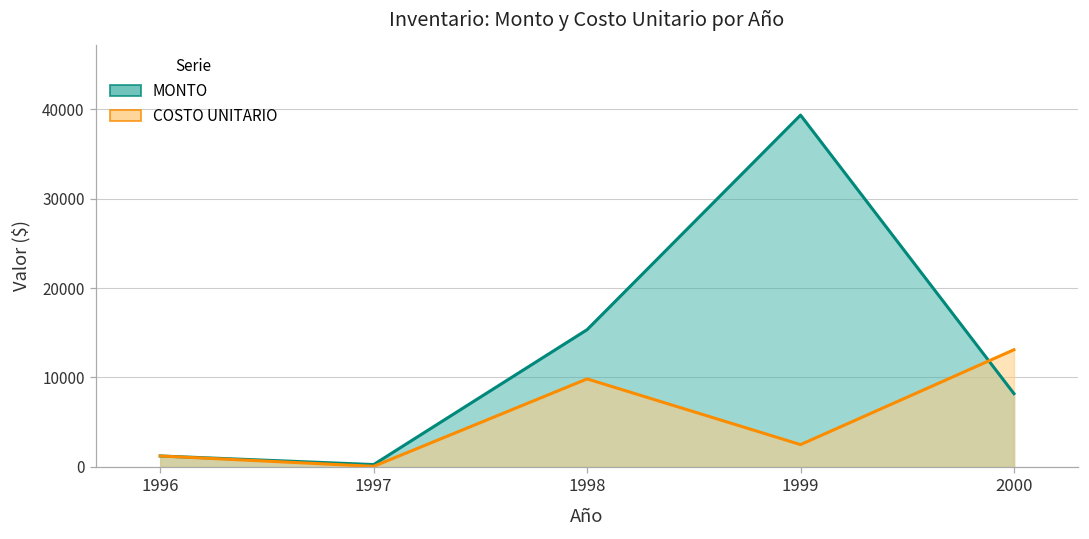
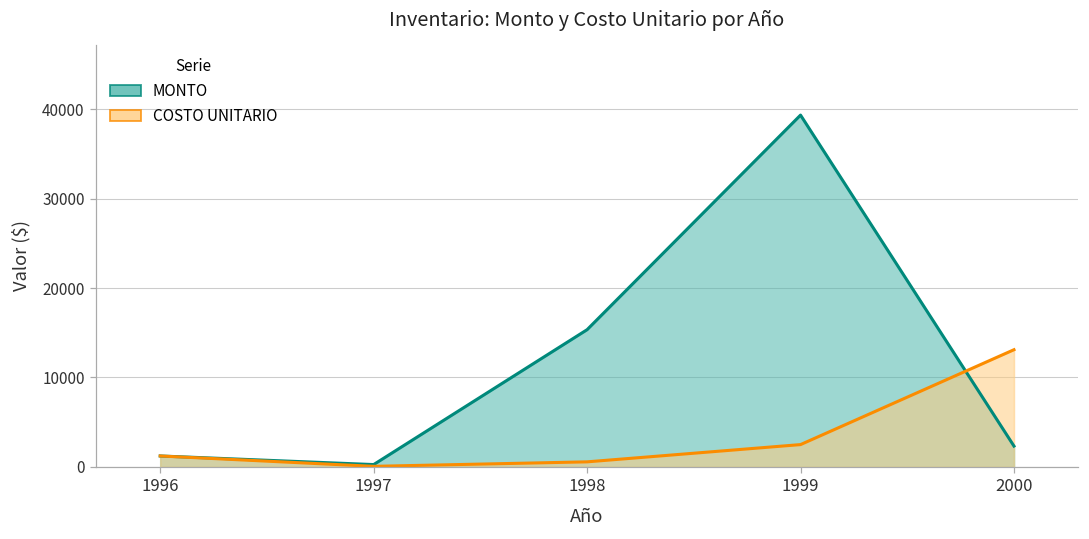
COSTO UNITARIO, 1998: 10000 -> 1000
MONTO, 2000: 8000 -> 2000
